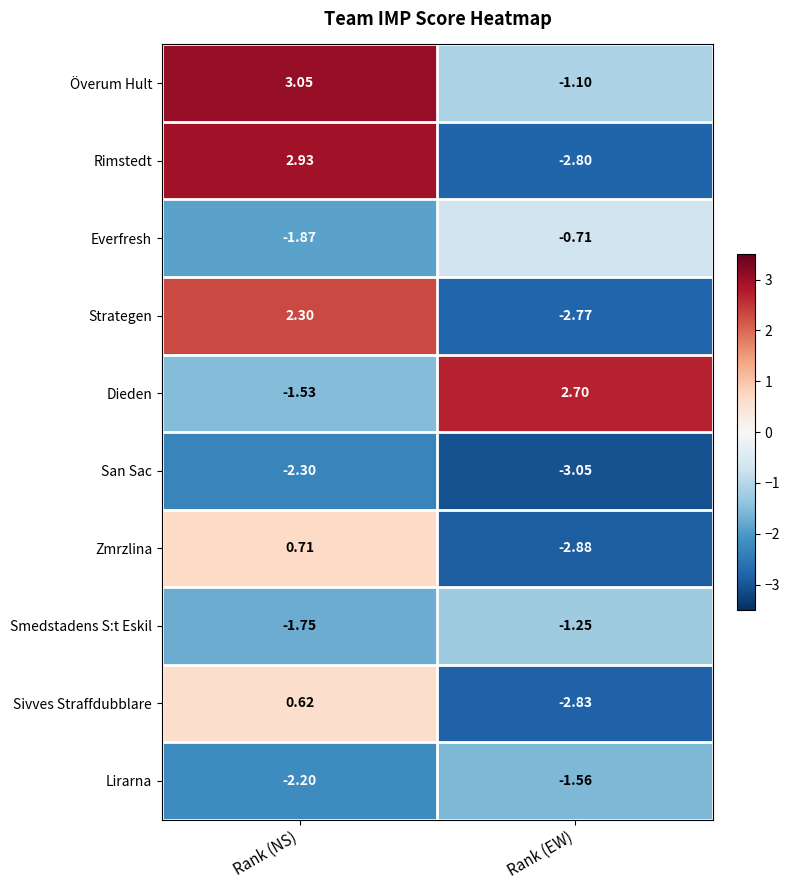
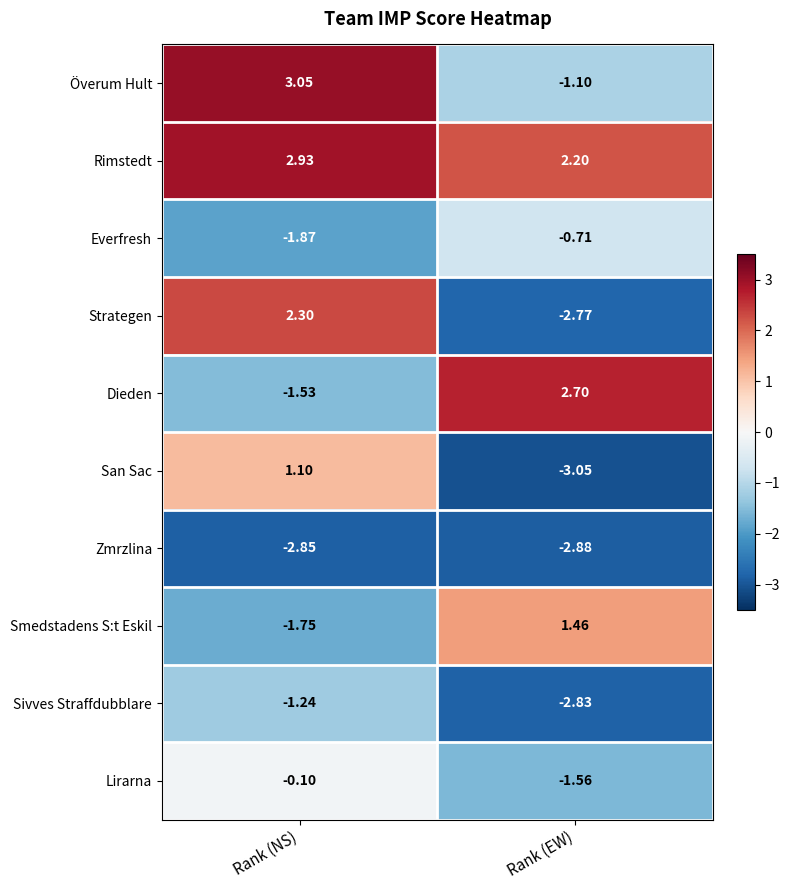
Rimstedt, Rank (EW): -2.80 -> 2.20
San Sac, Rank (NS): -2.30 -> 1.10
Zmrzlina, Rank (NS): 0.71 -> -2.85
Smedstadens S:t Eskil, Rank (EW): -1.25 -> 1.46
Sivves Straffdubblare, Rank (NS): 0.62 -> -1.24
Lirarna, Rank (NS): -2.20 -> -0.10
